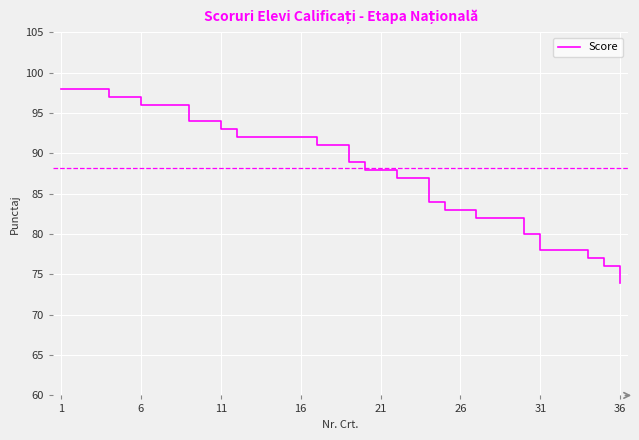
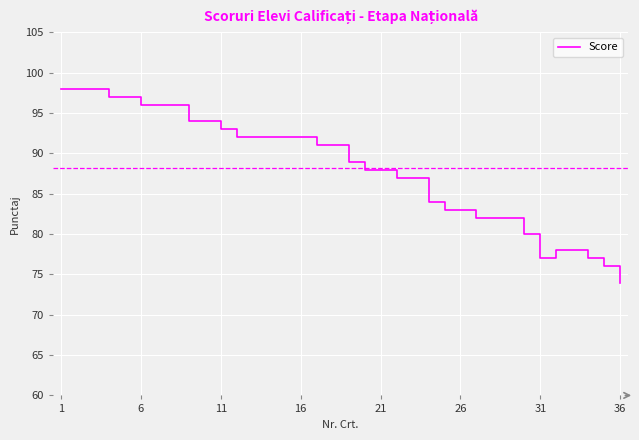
31: 78 -> 77
